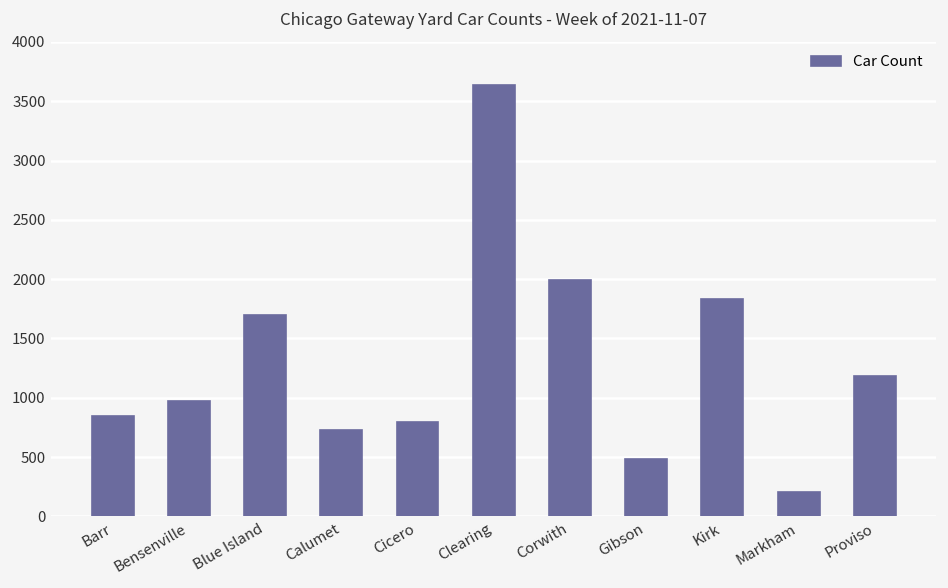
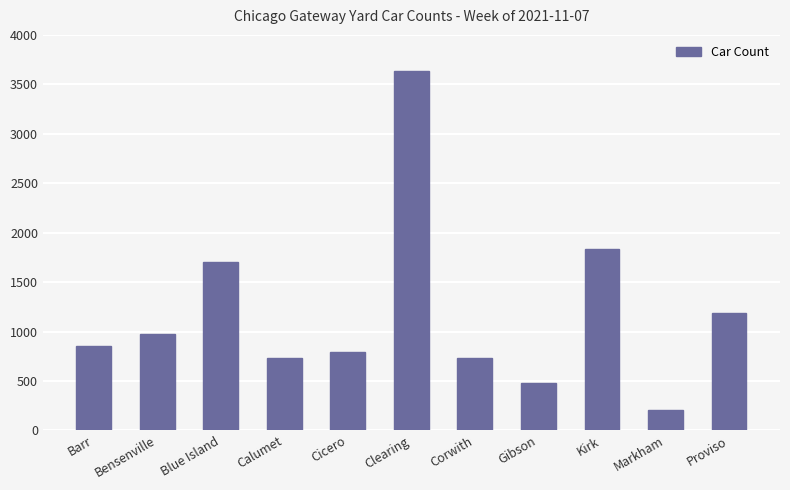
Corwith: 2000 -> 700
